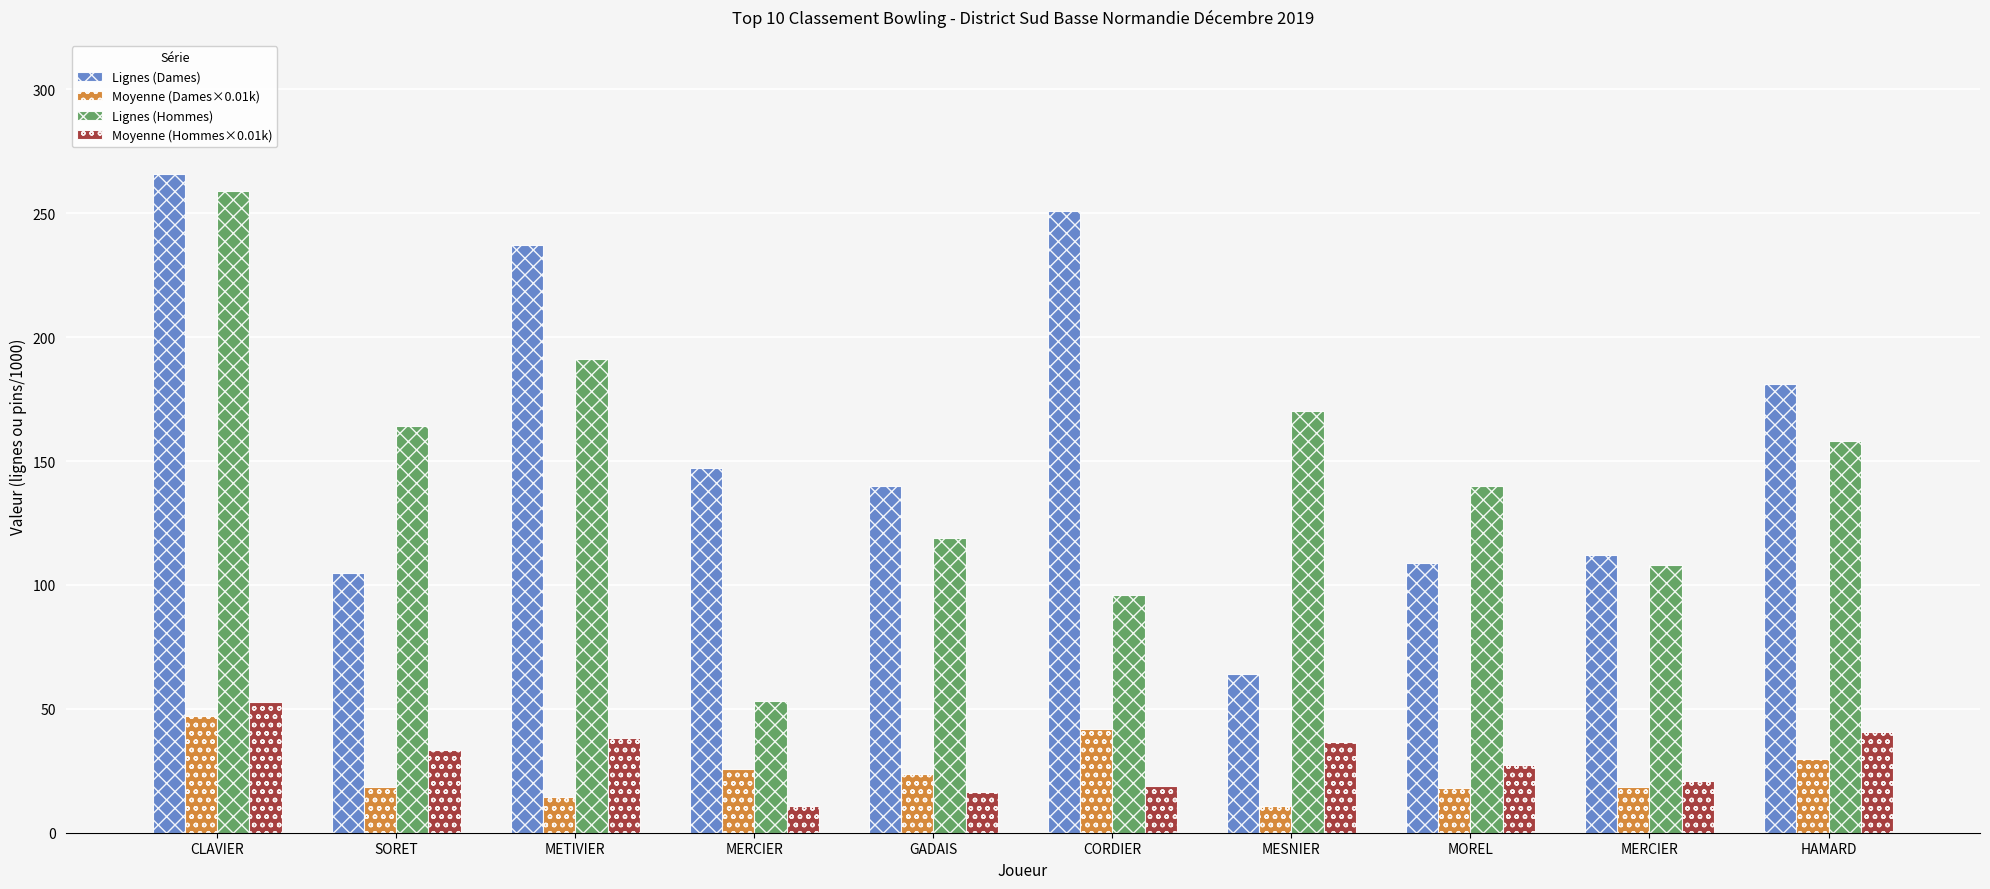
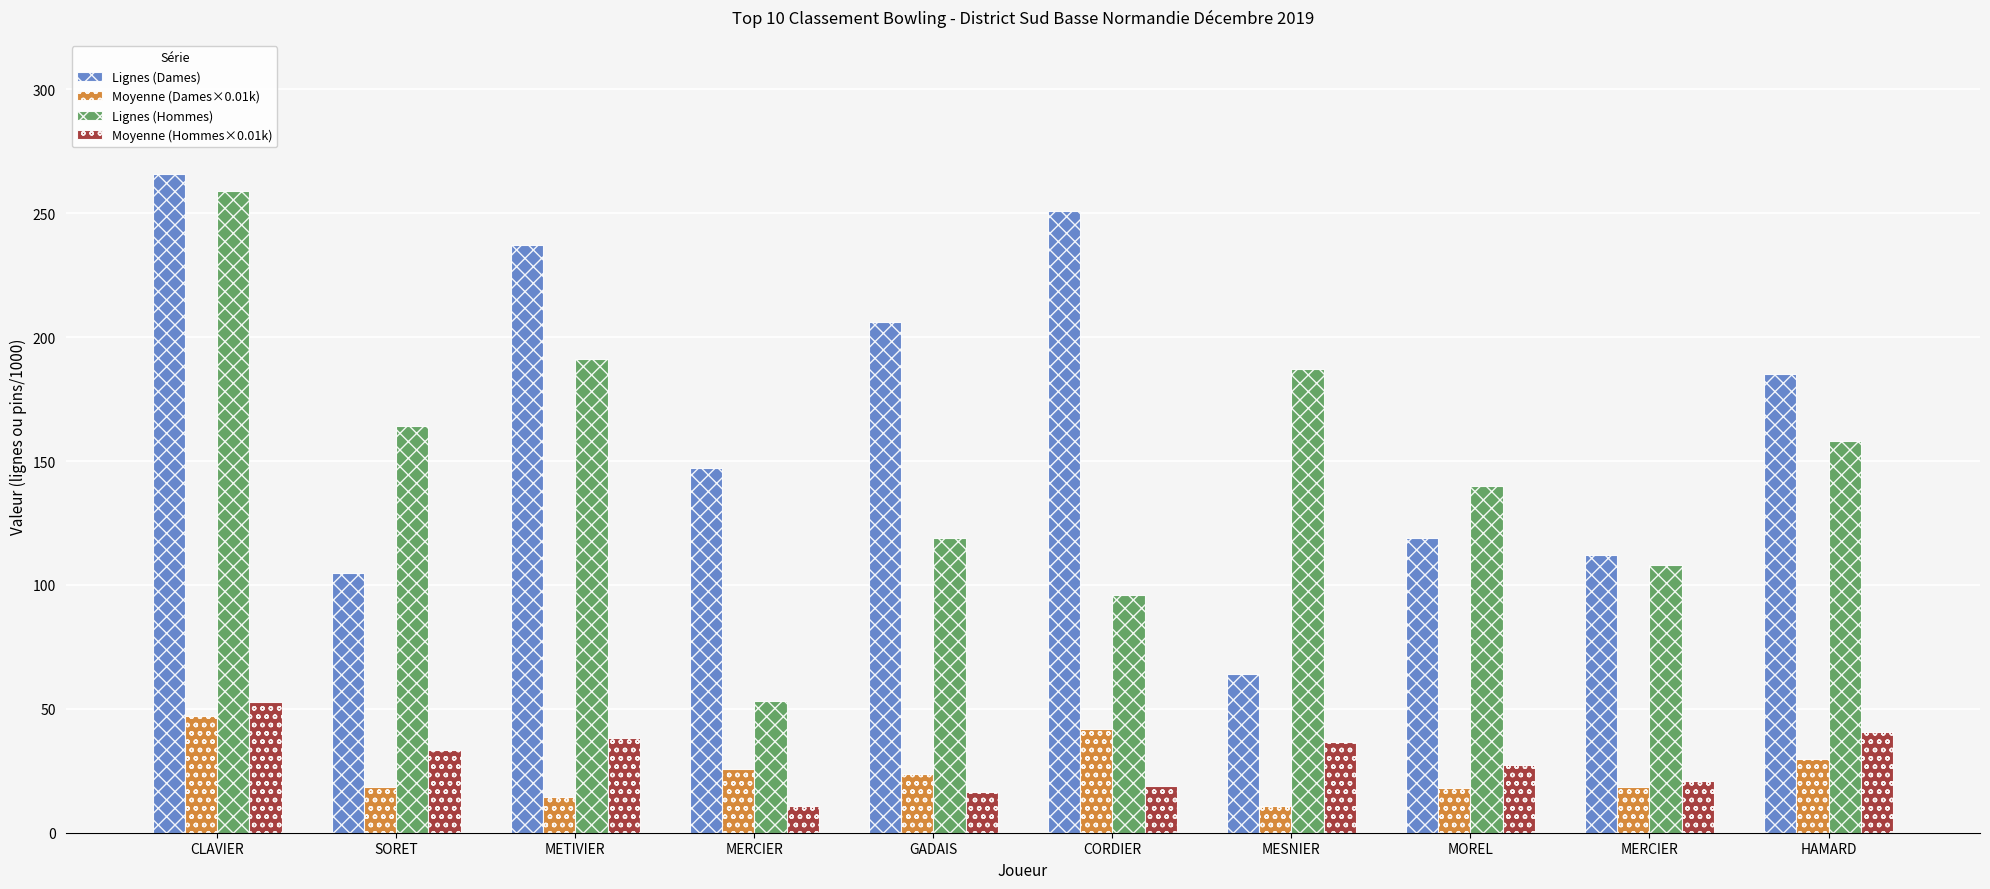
Lignes (Dames), GADAIS: 140 -> 206
Lignes (Hommes), MESNIER: 170 -> 187
Lignes (Dames), MOREL: 109 -> 119
Lignes (Dames), HAMARD: 181 -> 185
